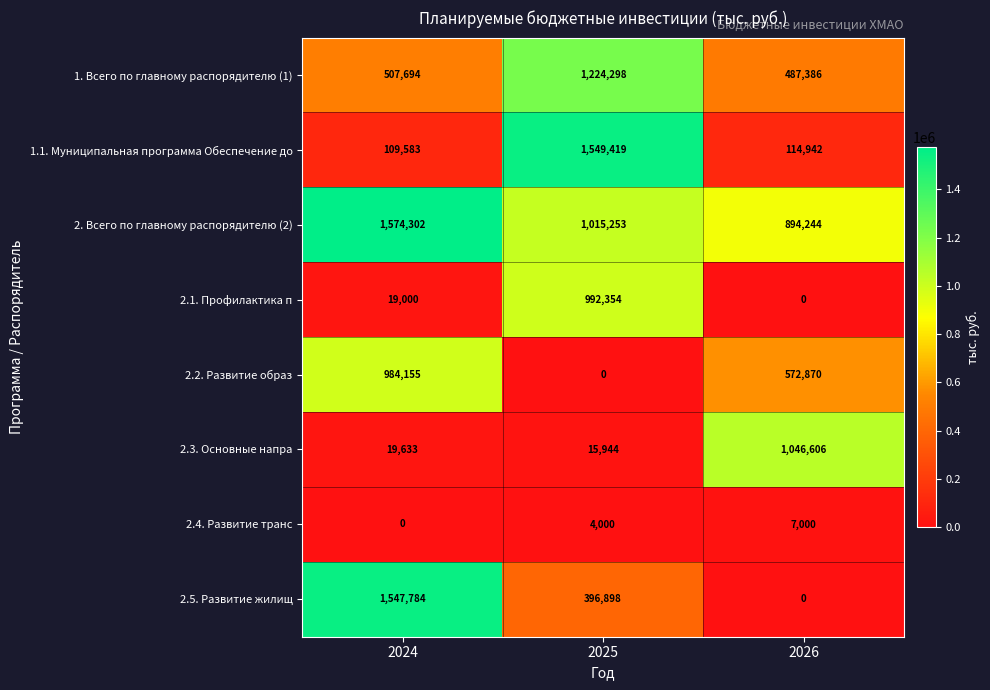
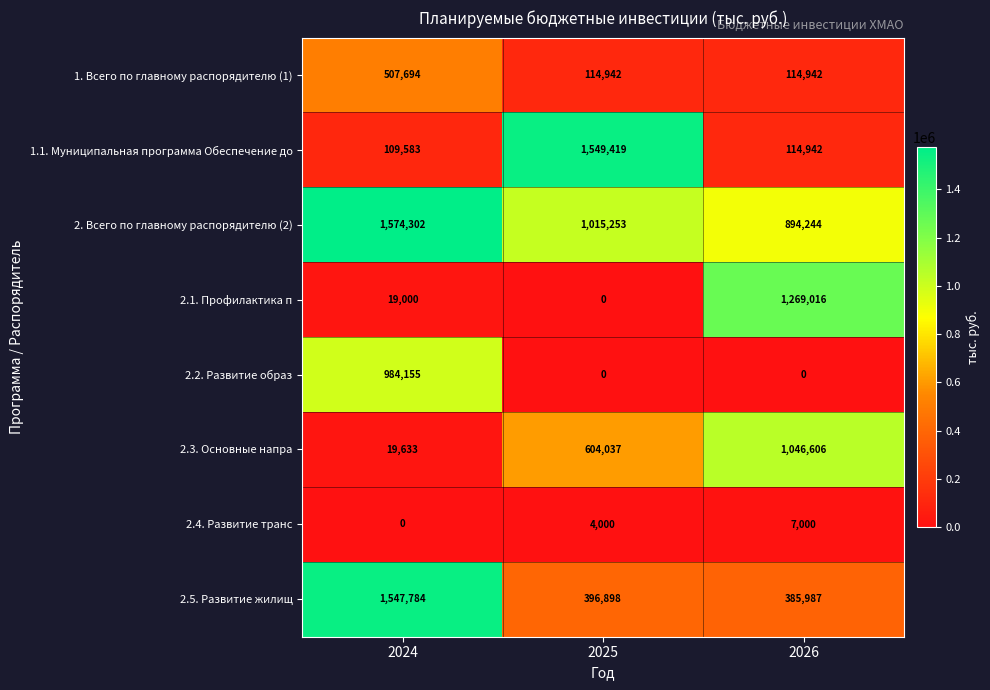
1. Всего по главному распорядителю (1), 2025: 1,224,298 -> 114,942
1. Всего по главному распорядителю (1), 2026: 487,386 -> 114,942
2.1. Профилактика п, 2025: 992,354 -> 0
2.1. Профилактика п, 2026: 0 -> 1,269,016
2.2. Развитие образ, 2026: 572,870 -> 0
2.3. Основные напра, 2025: 15,944 -> 604,037
2.5. Развитие жилищ, 2026: 0 -> 385,987
